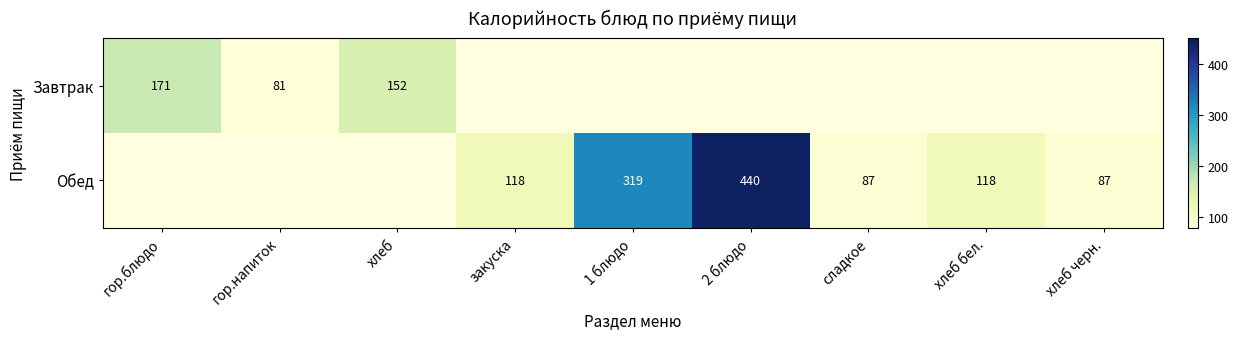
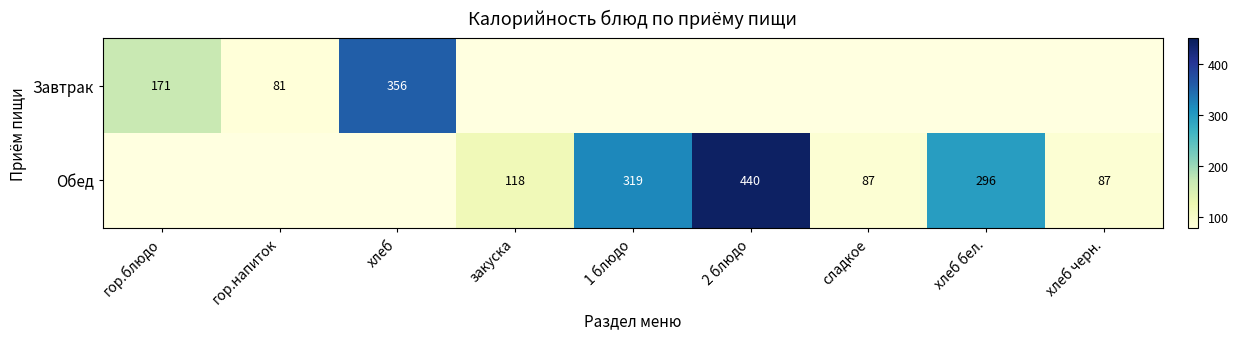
Завтрак, хлеб: 152 -> 356
Обед, хлеб бел.: 118 -> 296
